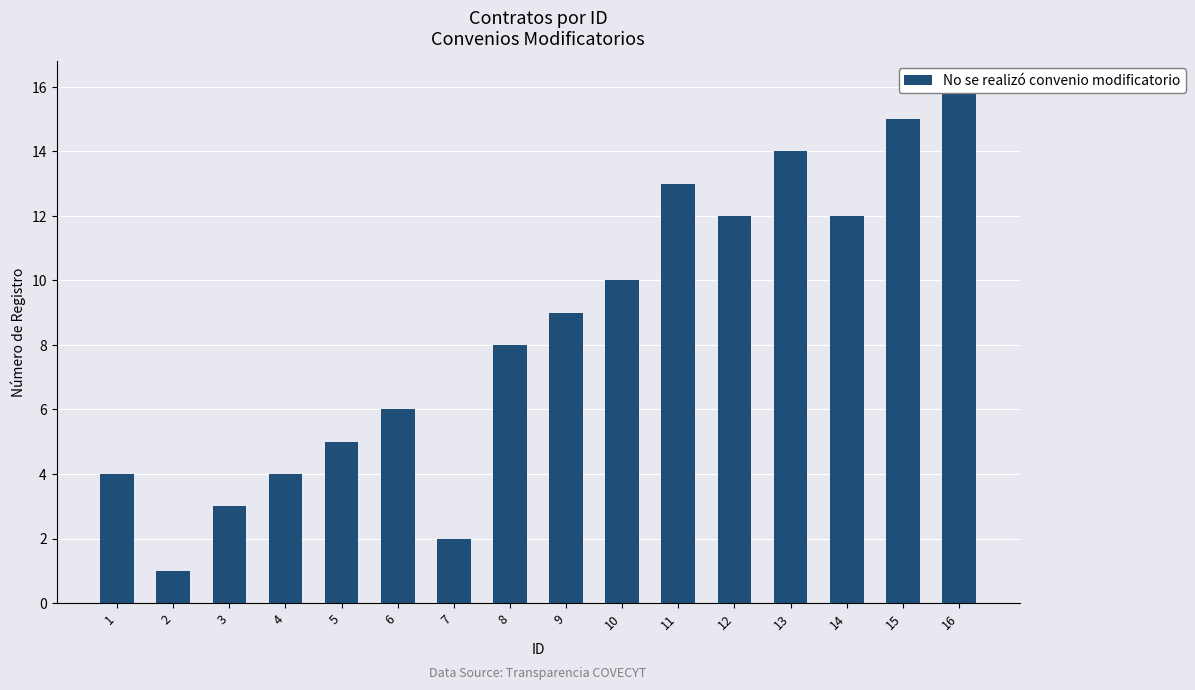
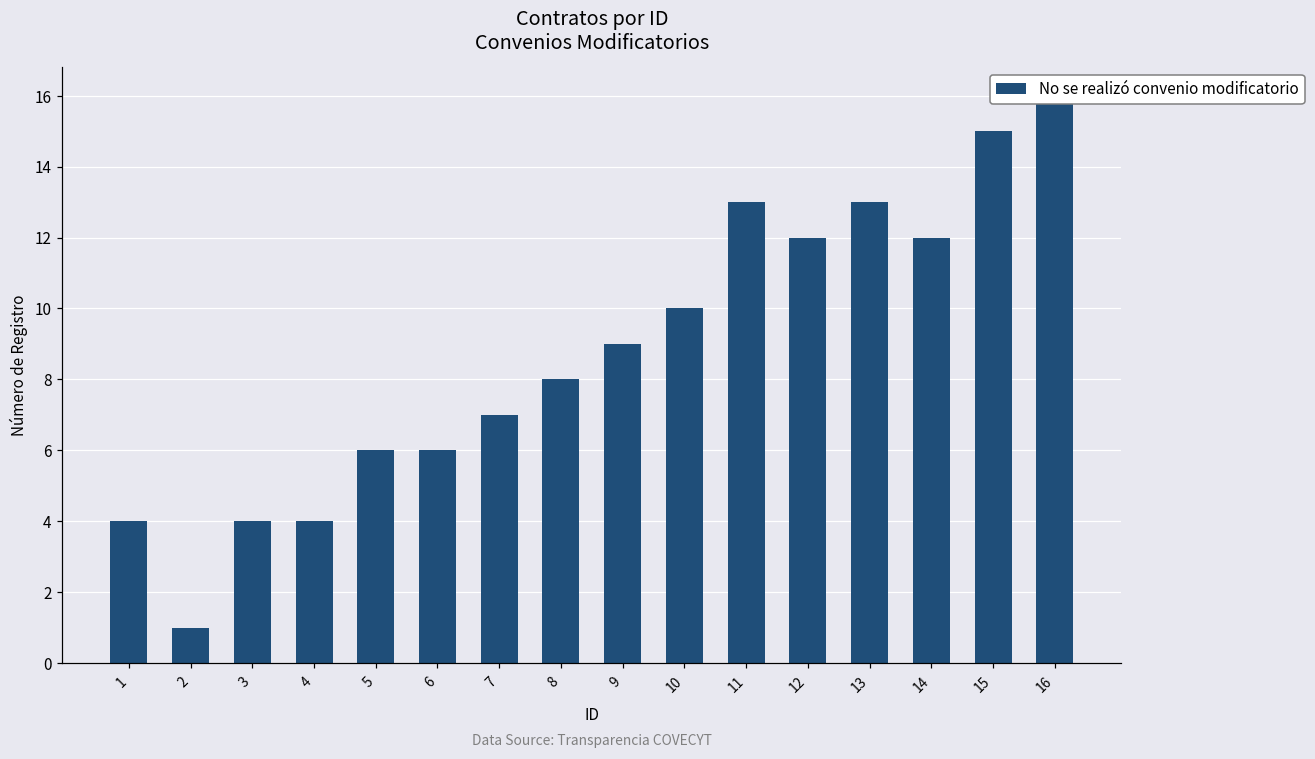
3: 3 -> 4
5: 5 -> 6
7: 2 -> 7
13: 14 -> 13
